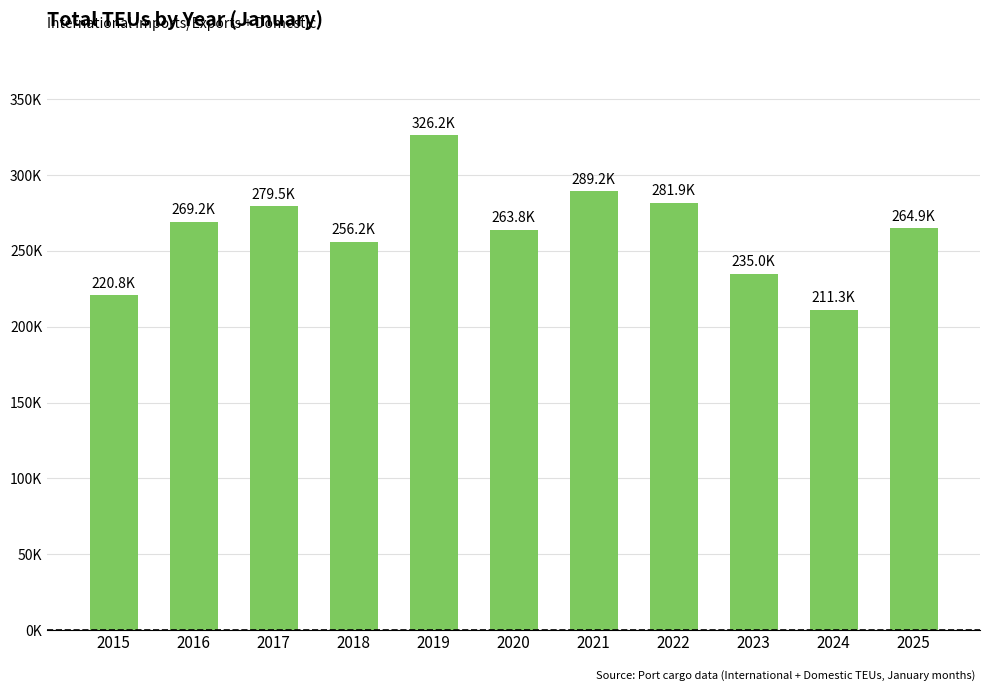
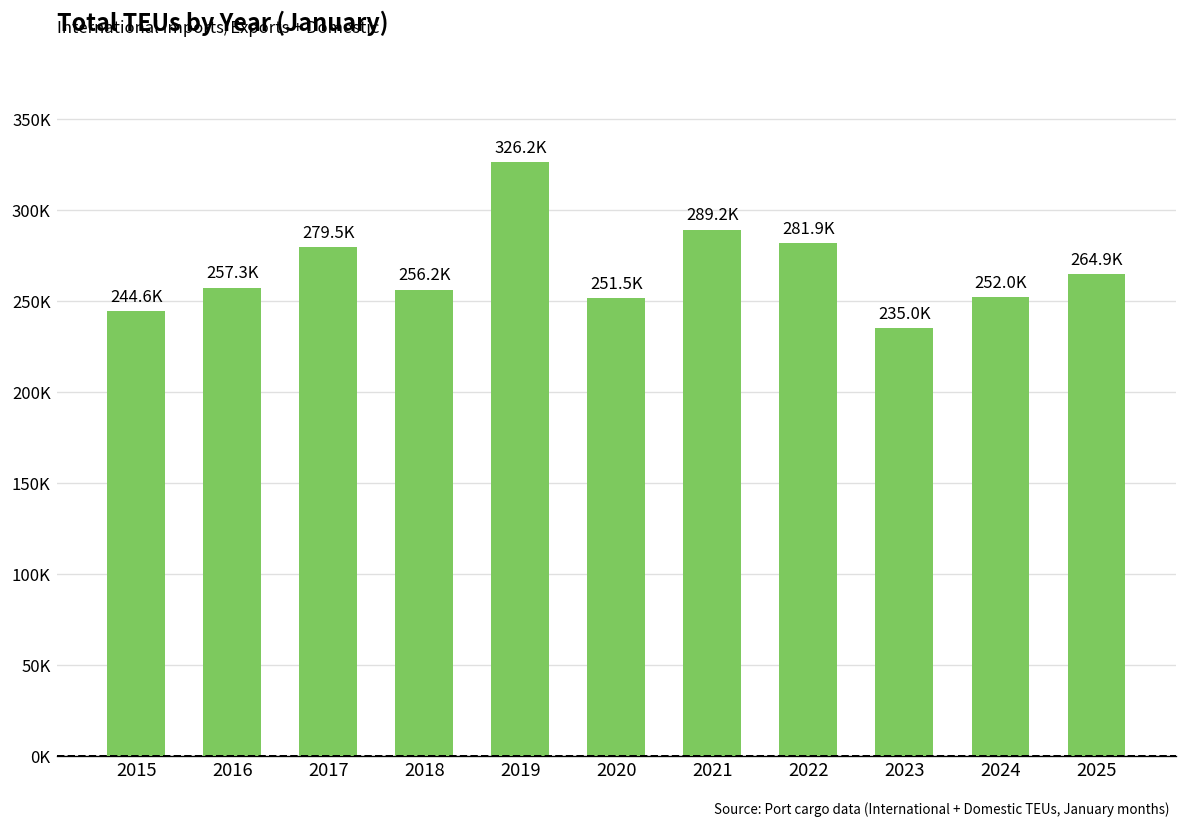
2015: 220.8K -> 244.6K
2016: 269.2K -> 257.3K
2020: 263.8K -> 251.5K
2024: 211.3K -> 252.0K
